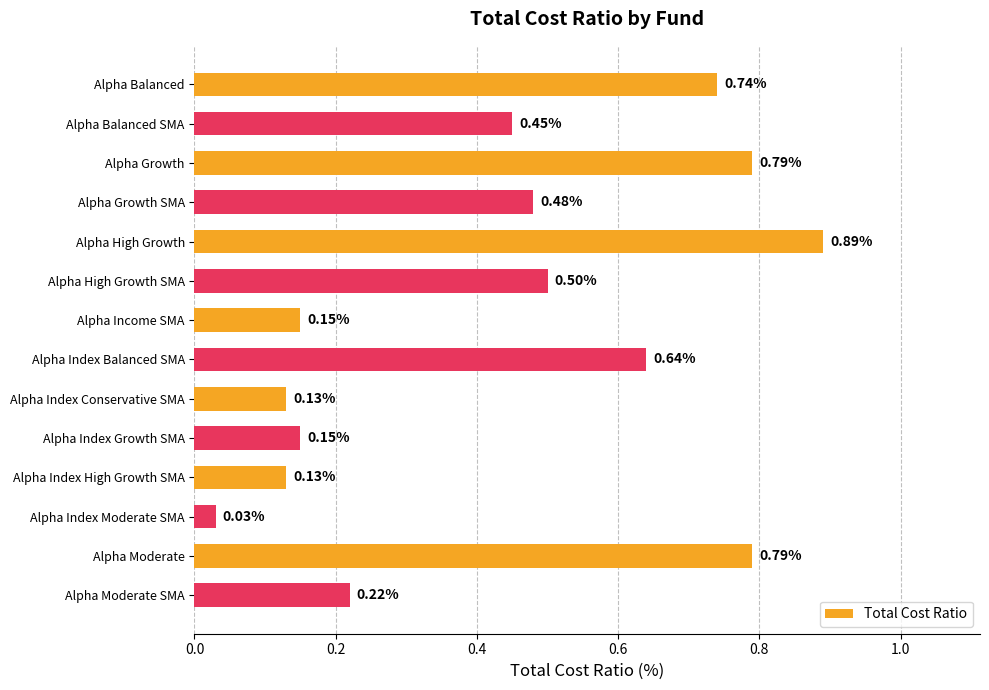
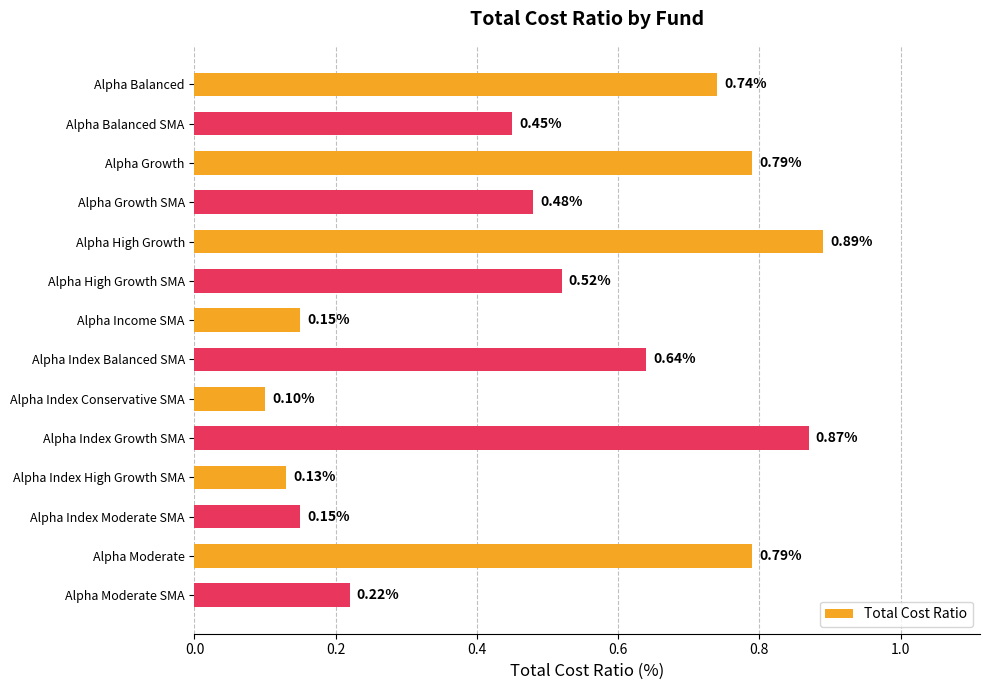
Alpha High Growth SMA: 0.50% -> 0.52%
Alpha Index Conservative SMA: 0.13% -> 0.10%
Alpha Index Growth SMA: 0.15% -> 0.87%
Alpha Index Moderate SMA: 0.03% -> 0.15%
